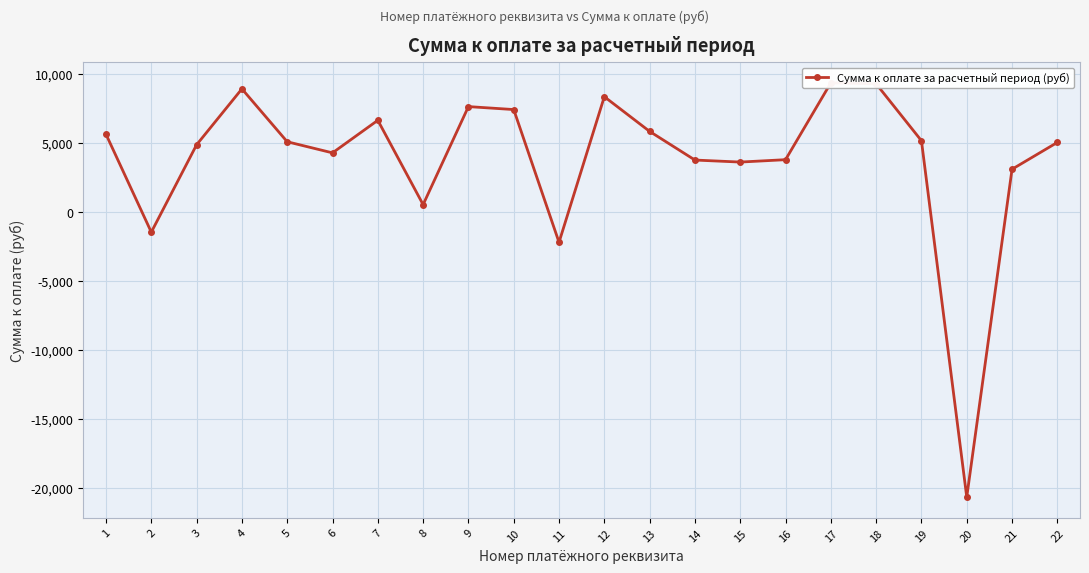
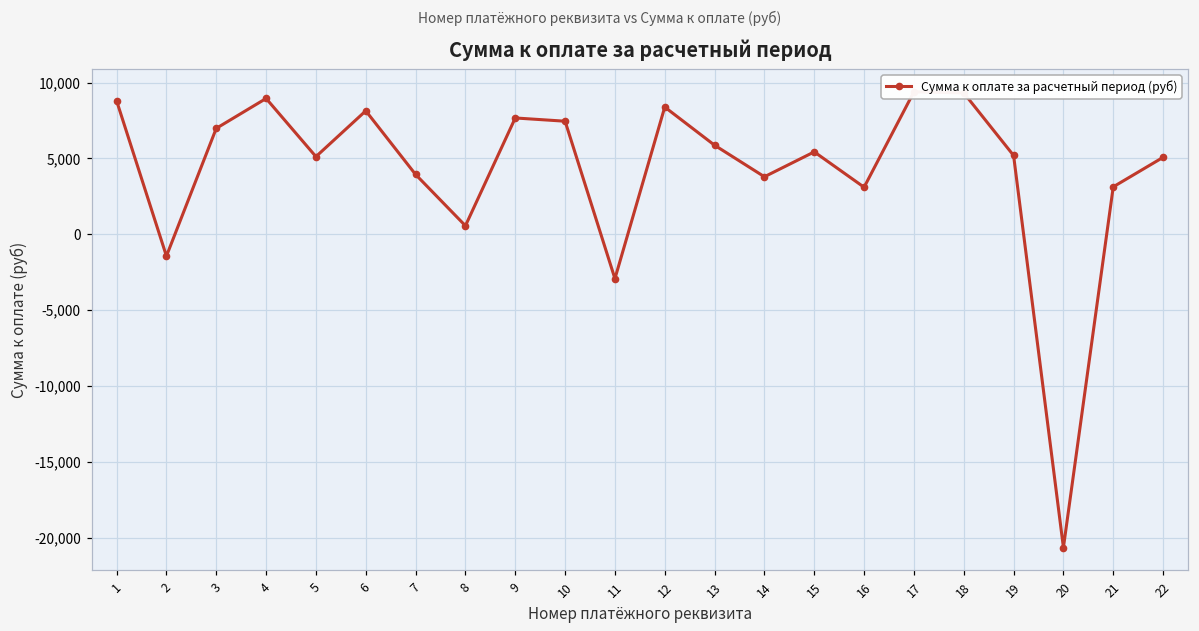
1: 5,700 -> 8,800
3: 4,900 -> 7,000
6: 4,300 -> 8,100
7: 6,700 -> 3,900
11: -2,200 -> -2,900
15: 3,600 -> 5,400
16: 3,800 -> 3,100
